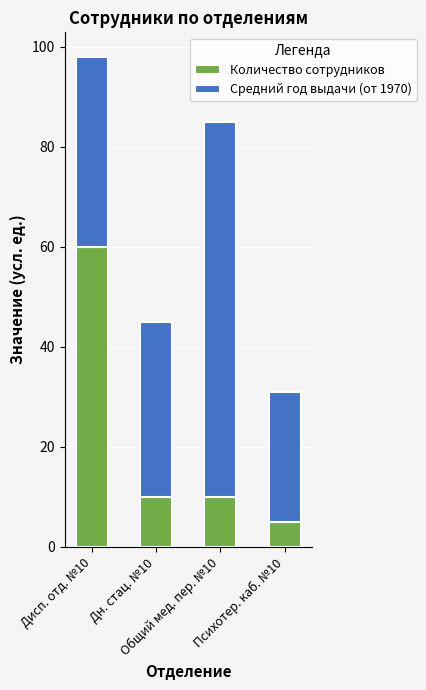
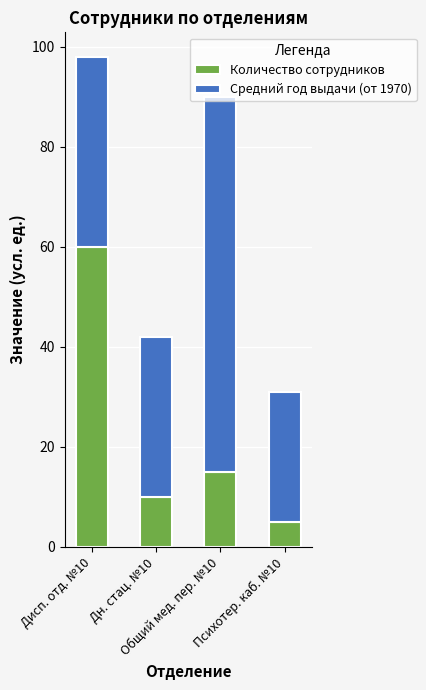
Средний год выдачи (от 1970), Дн. стац. №10: 35 -> 32
Количество сотрудников, Общий мед. пер. №10: 10 -> 15
